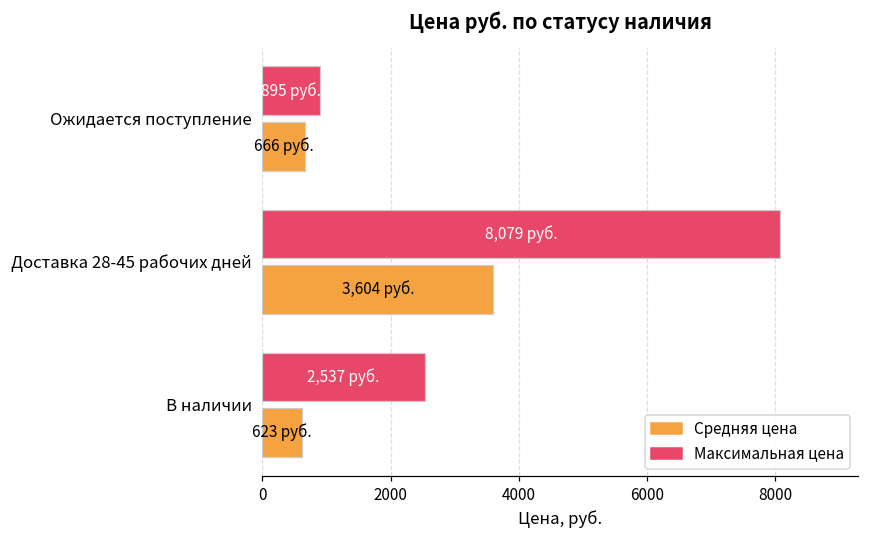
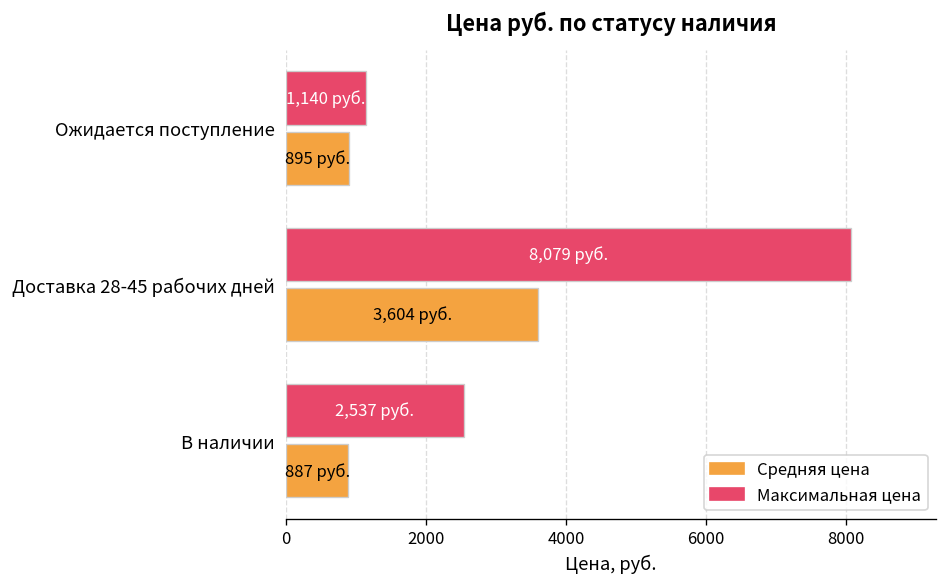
Максимальная цена, Ожидается поступление: 895 -> 1,140
Средняя цена, Ожидается поступление: 666 -> 895
Средняя цена, В наличии: 623 -> 887
